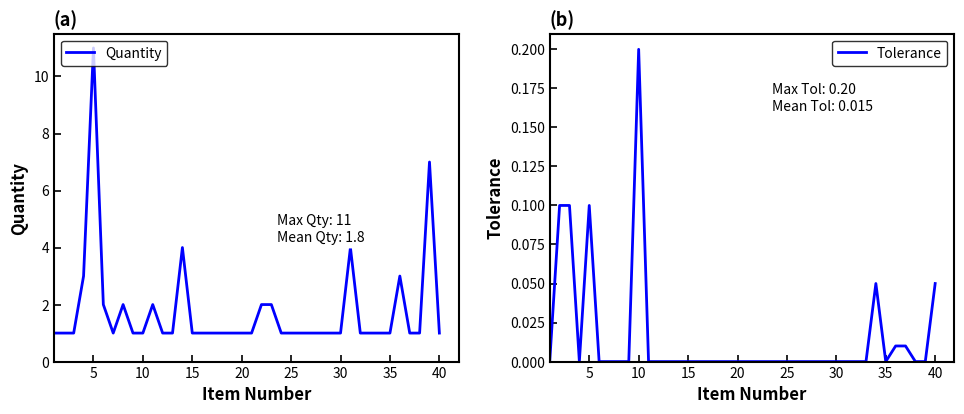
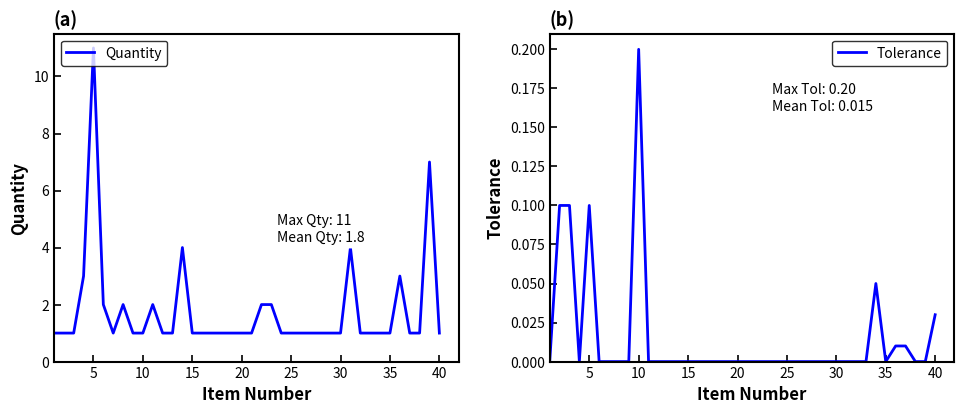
(b), 40: 0.05 -> 0.03
